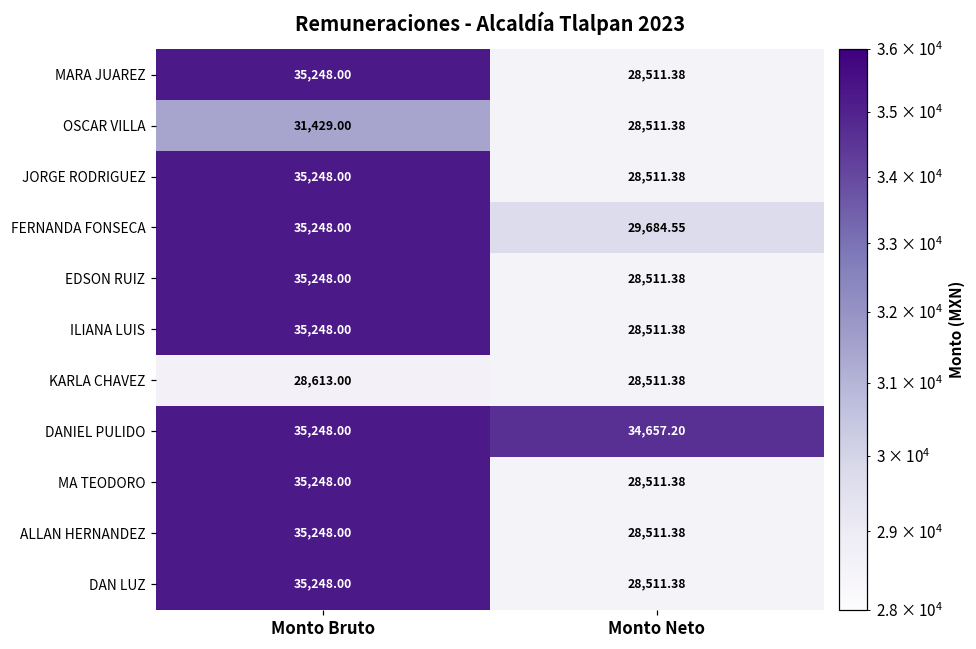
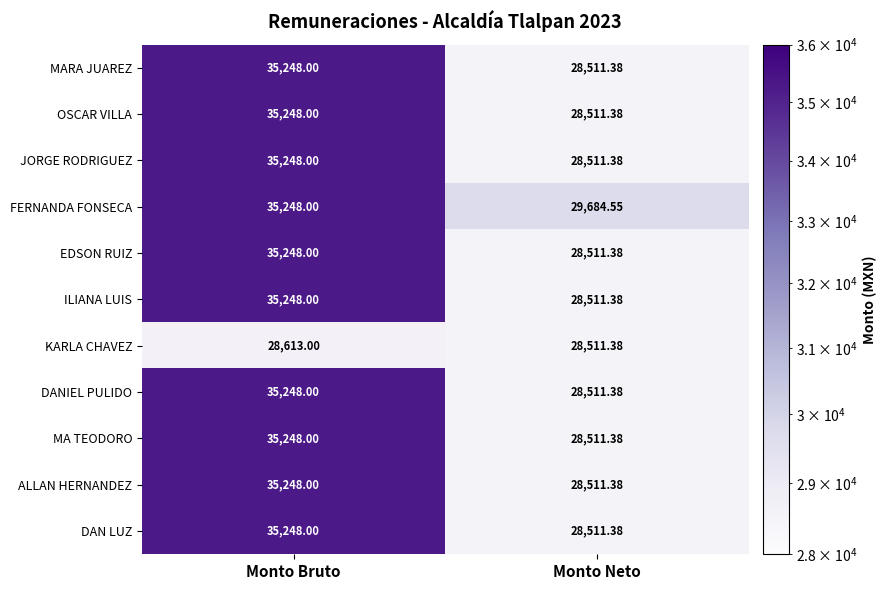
OSCAR VILLA, Monto Bruto: 31,429.00 -> 35,248.00
DANIEL PULIDO, Monto Neto: 34,657.20 -> 28,511.38
